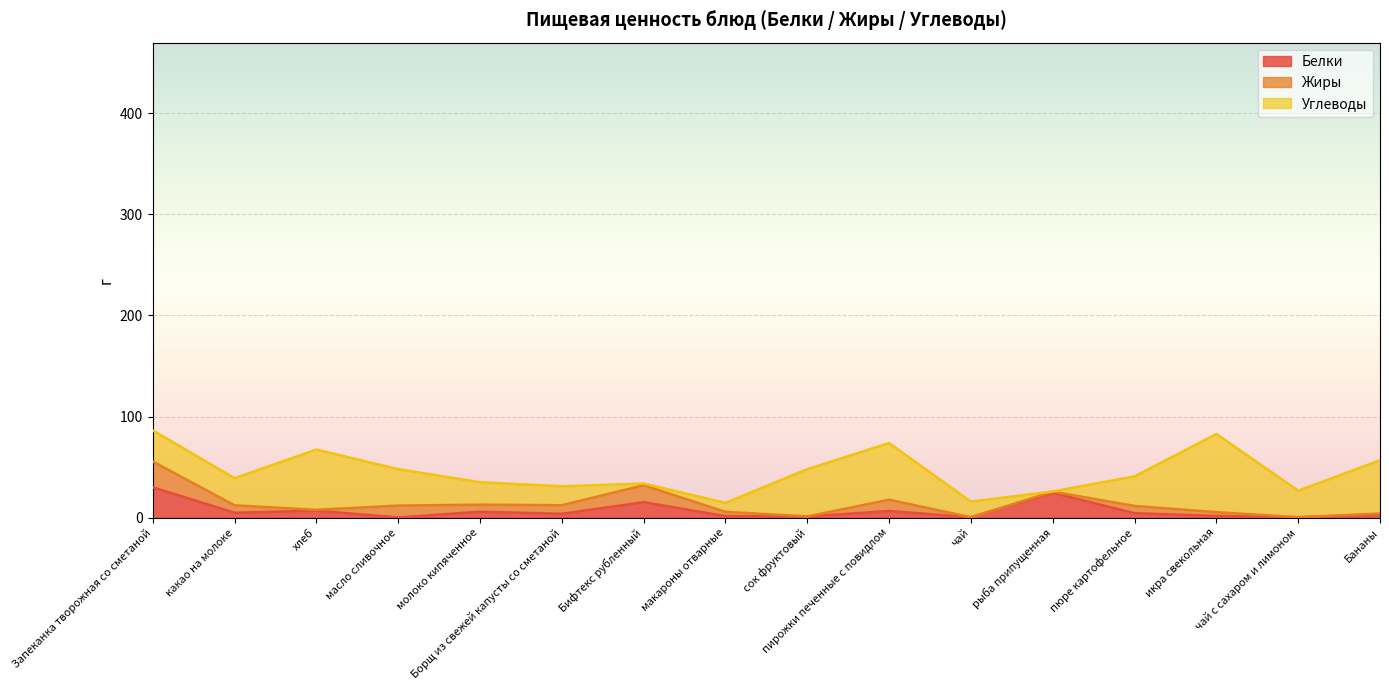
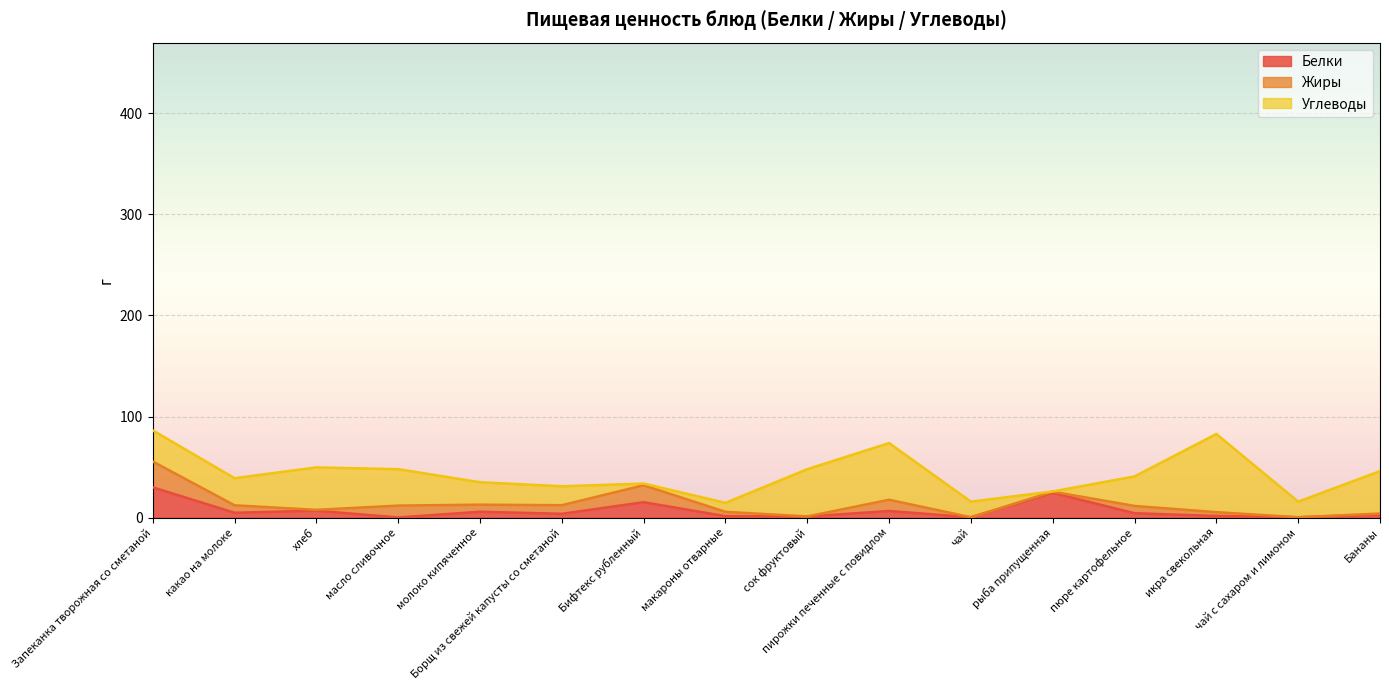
Углеводы, хлеб: 60 -> 42
Углеводы, чай с сахаром и лимоном: 26 -> 15
Углеводы, Бананы: 53 -> 42
